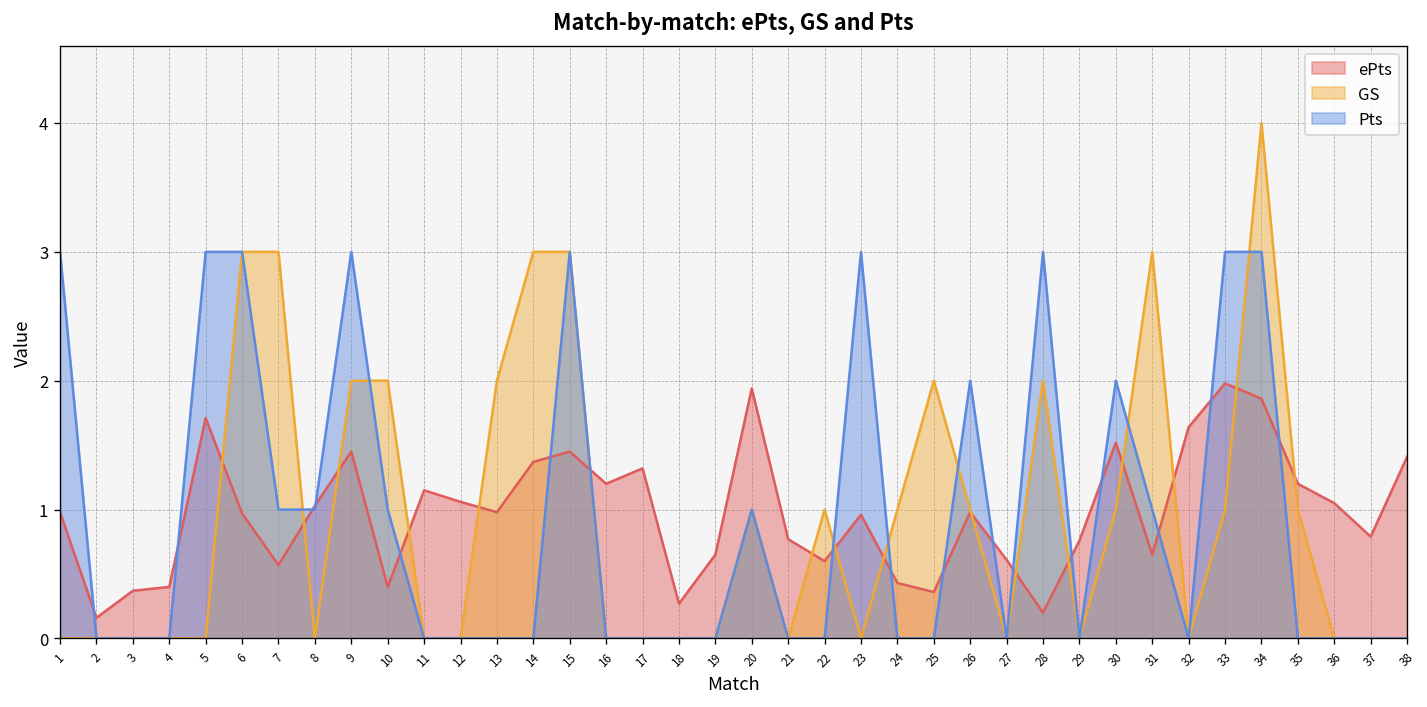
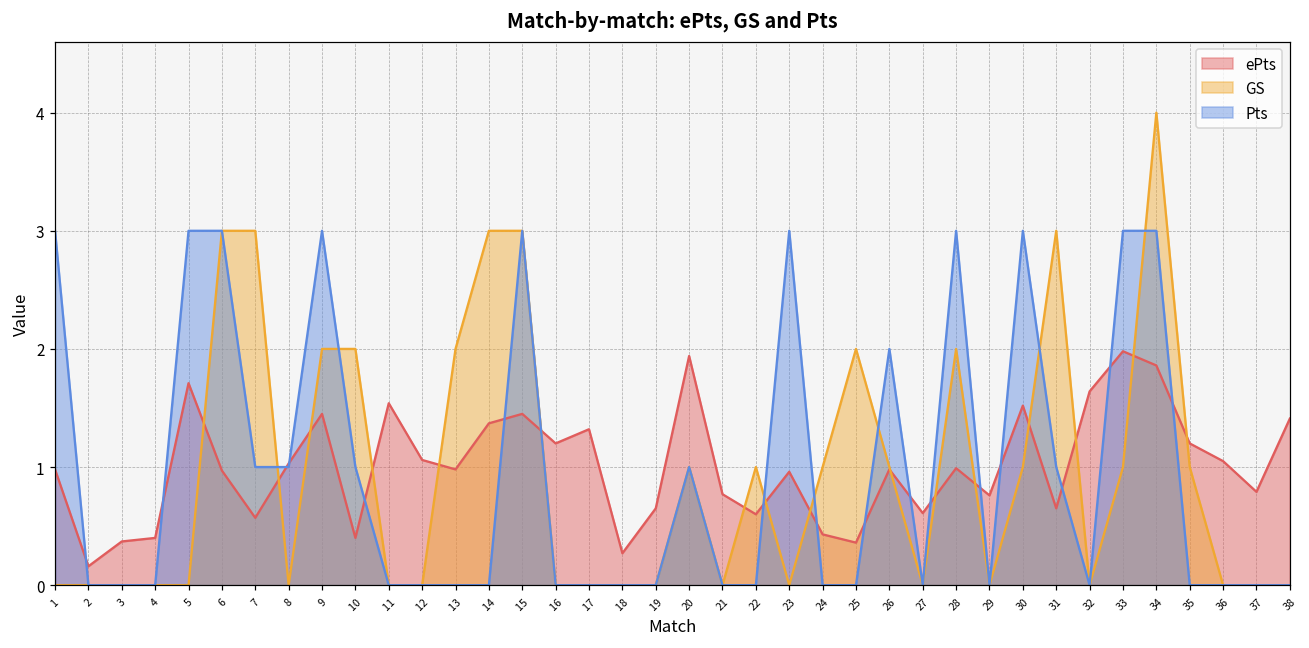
ePts, 11: 1.15 -> 1.54
ePts, 28: 0.20 -> 0.99
Pts, 30: 2 -> 3
